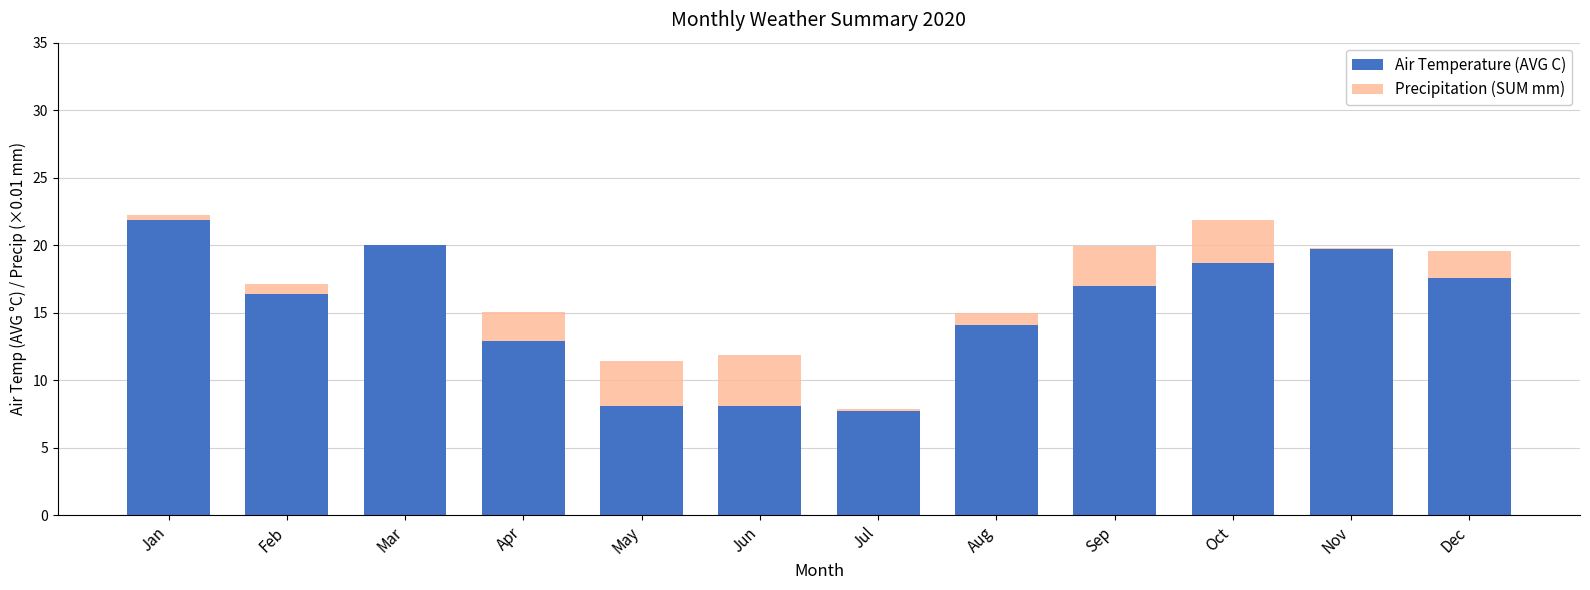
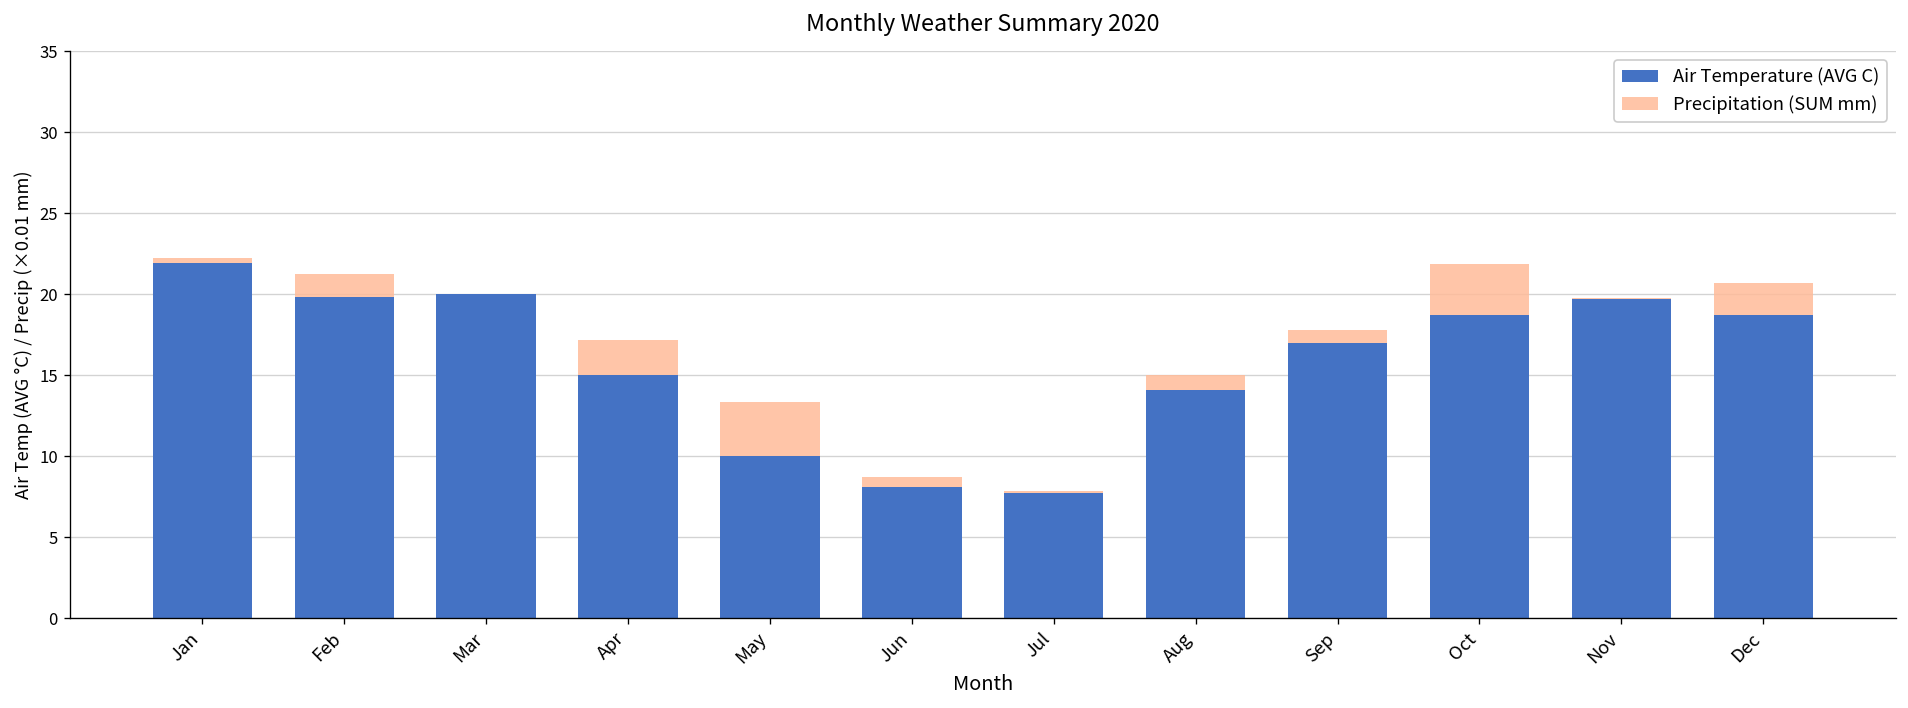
Air Temperature (AVG C), Feb: 16.4 -> 19.8
Precipitation (SUM mm), Feb: 0.7 -> 1.5
Air Temperature (AVG C), Apr: 12.9 -> 15.0
Air Temperature (AVG C), May: 8.1 -> 10.0
Precipitation (SUM mm), Jun: 3.7 -> 0.6
Precipitation (SUM mm), Sep: 3.0 -> 0.8
Air Temperature (AVG C), Dec: 17.6 -> 18.7
